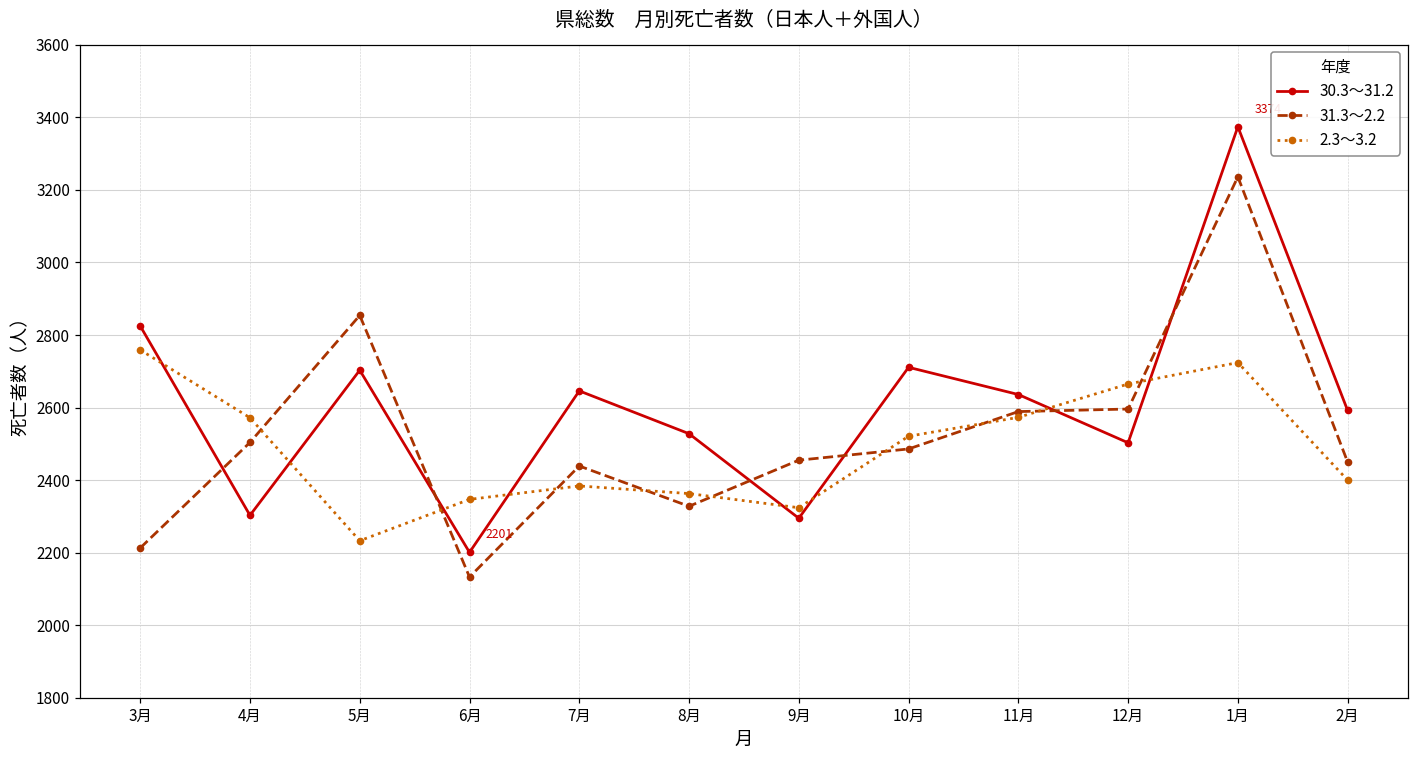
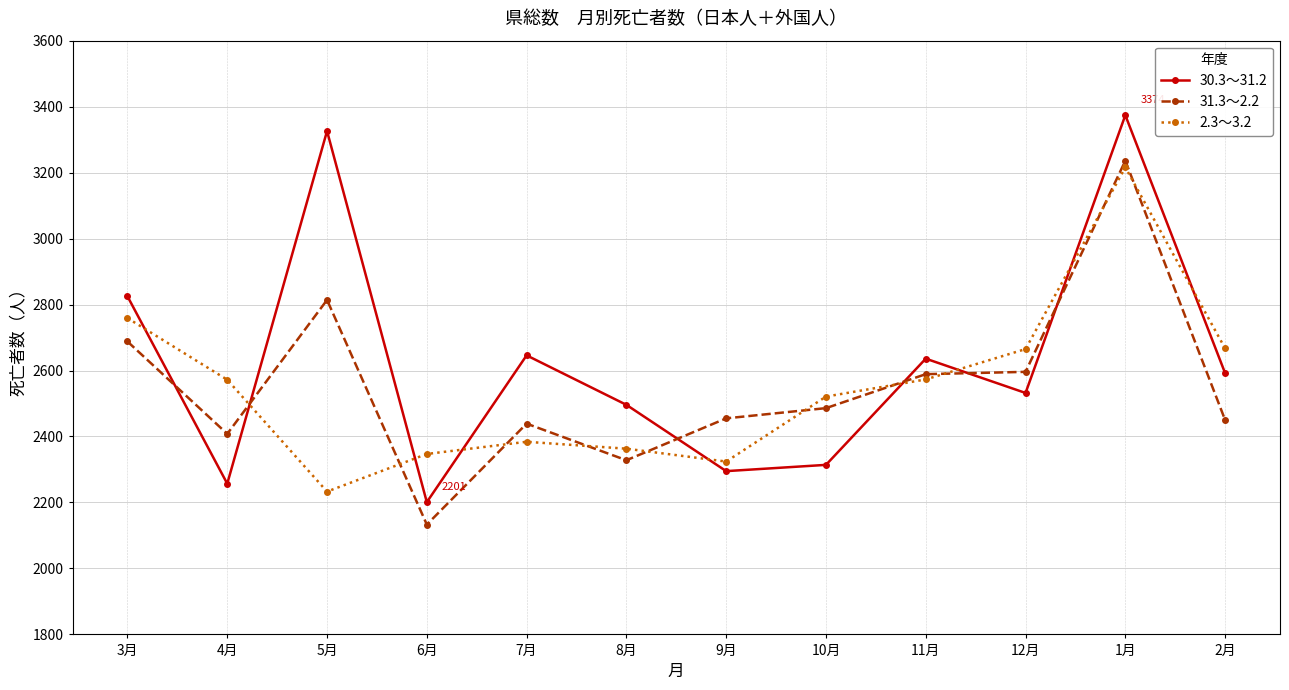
31.3～2.2, 3月: 2210 -> 2690
30.3～31.2, 4月: 2300 -> 2260
31.3～2.2, 4月: 2500 -> 2410
30.3～31.2, 5月: 2700 -> 3330
31.3～2.2, 5月: 2850 -> 2810
30.3～31.2, 8月: 2530 -> 2500
30.3～31.2, 10月: 2710 -> 2310
30.3～31.2, 12月: 2500 -> 2530
2.3～3.2, 1月: 2720 -> 3220
2.3～3.2, 2月: 2400 -> 2670
